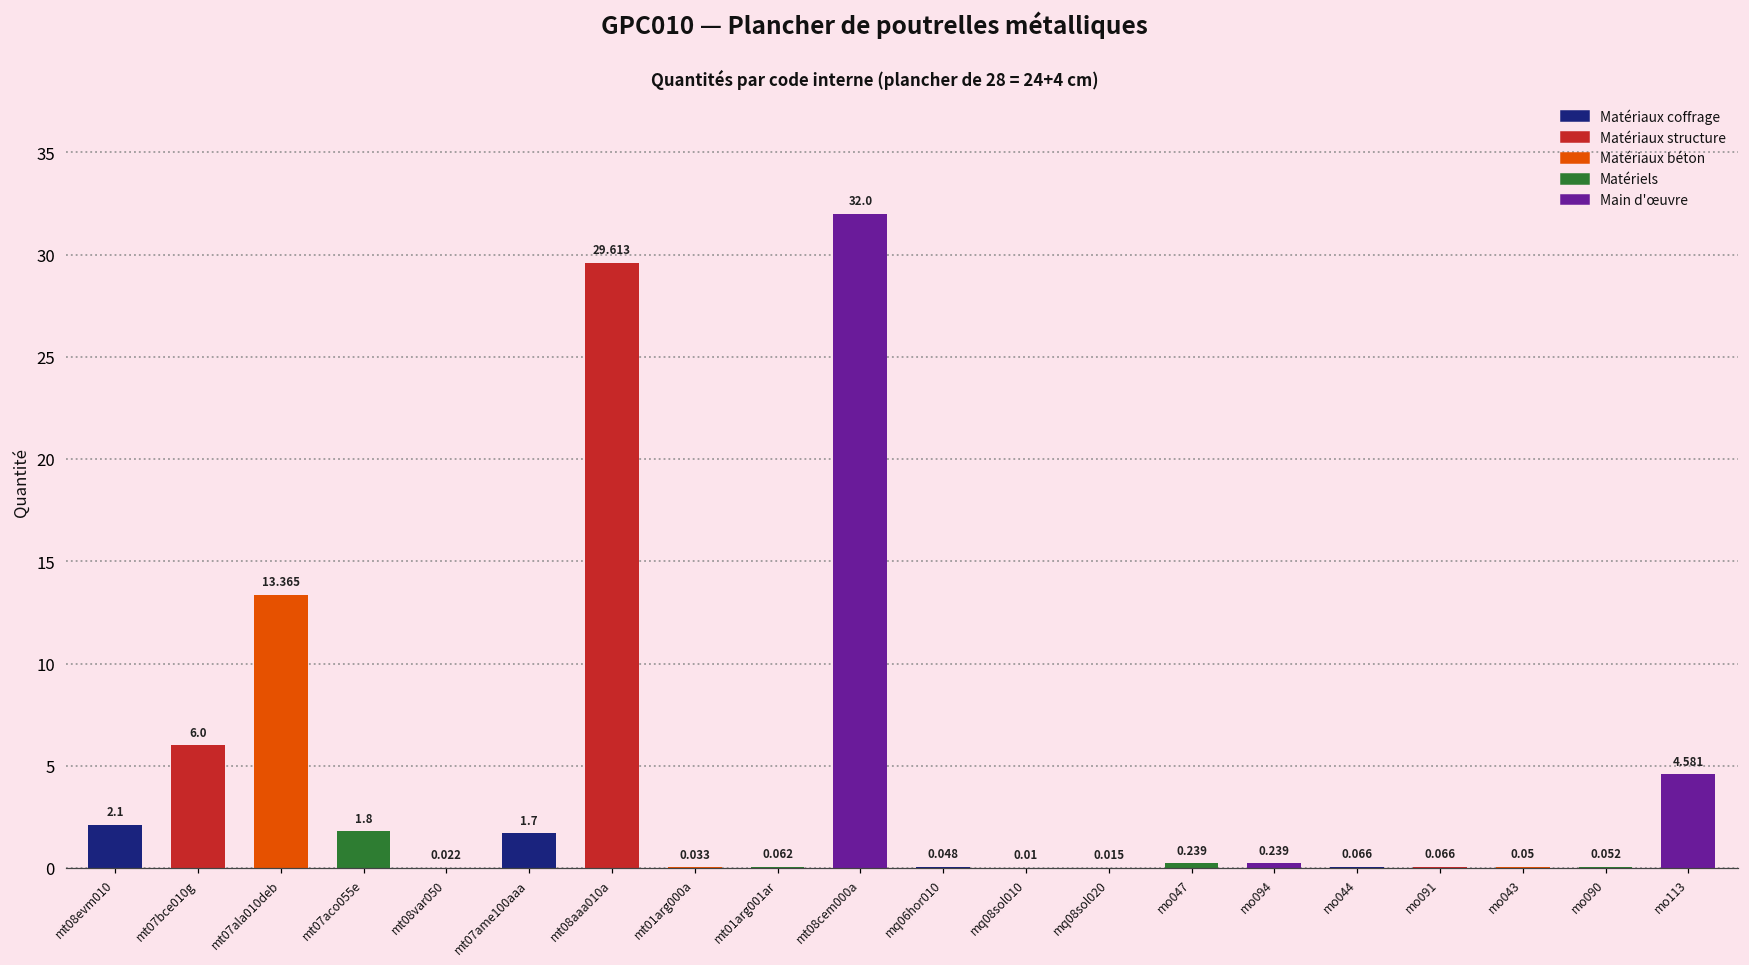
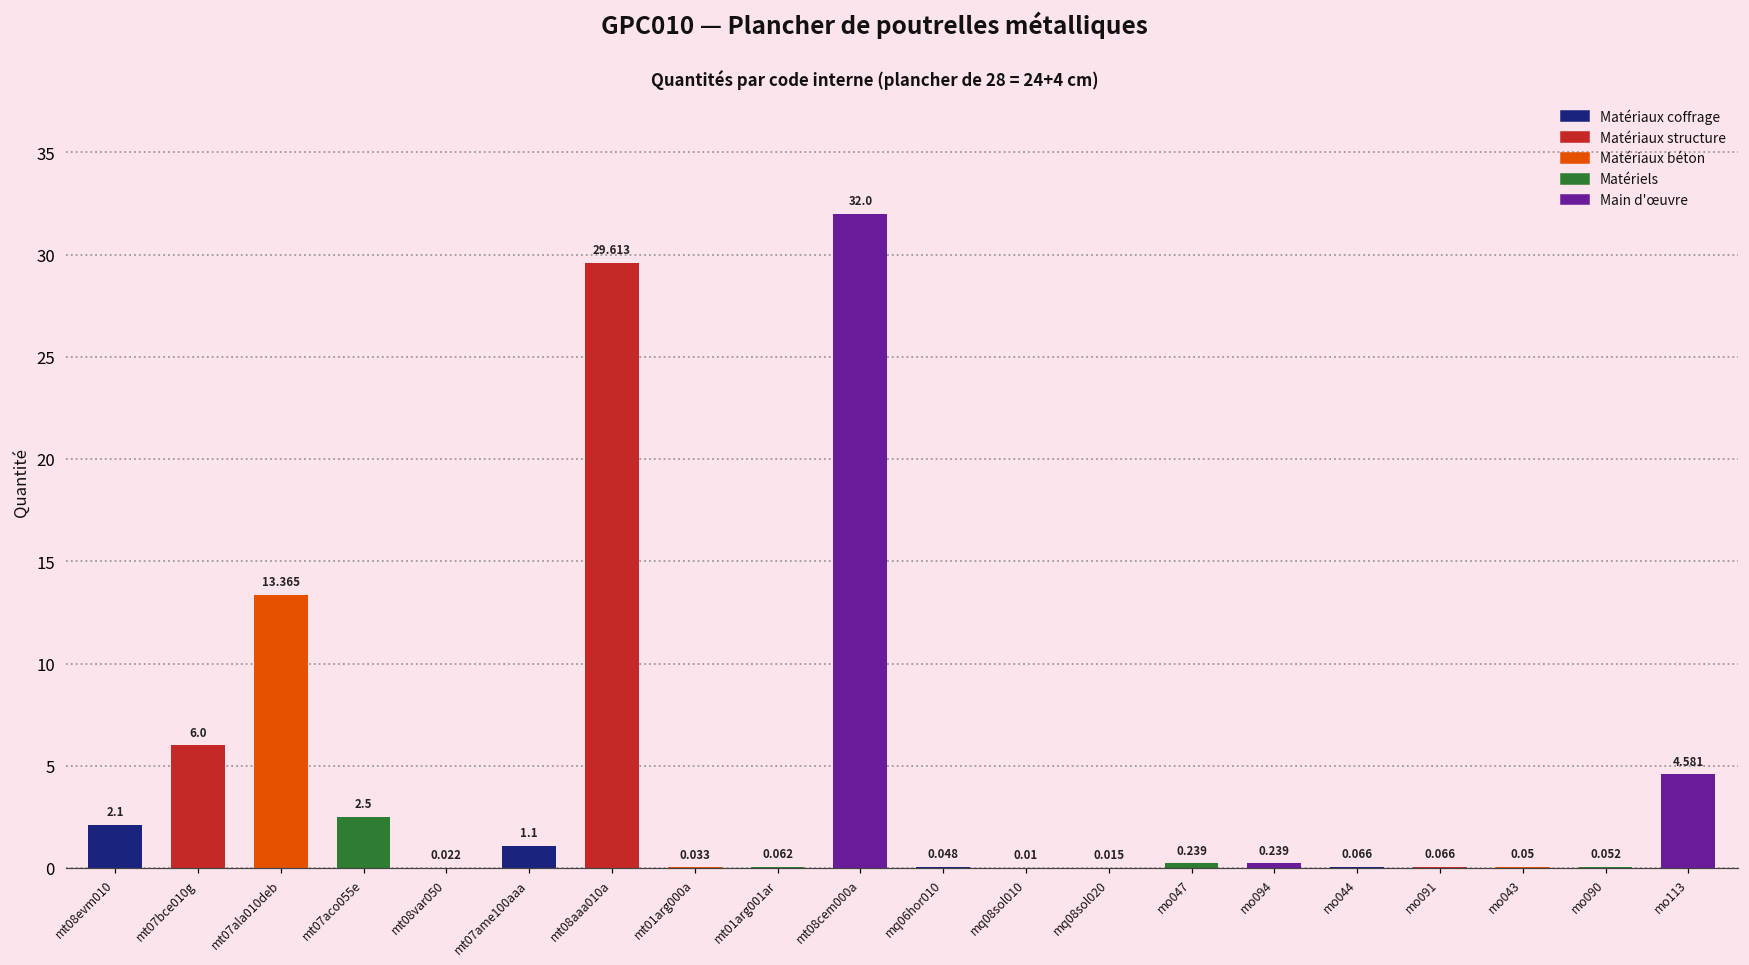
mt07aco055e: 1.8 -> 2.5
mt07ame100aaa: 1.7 -> 1.1
